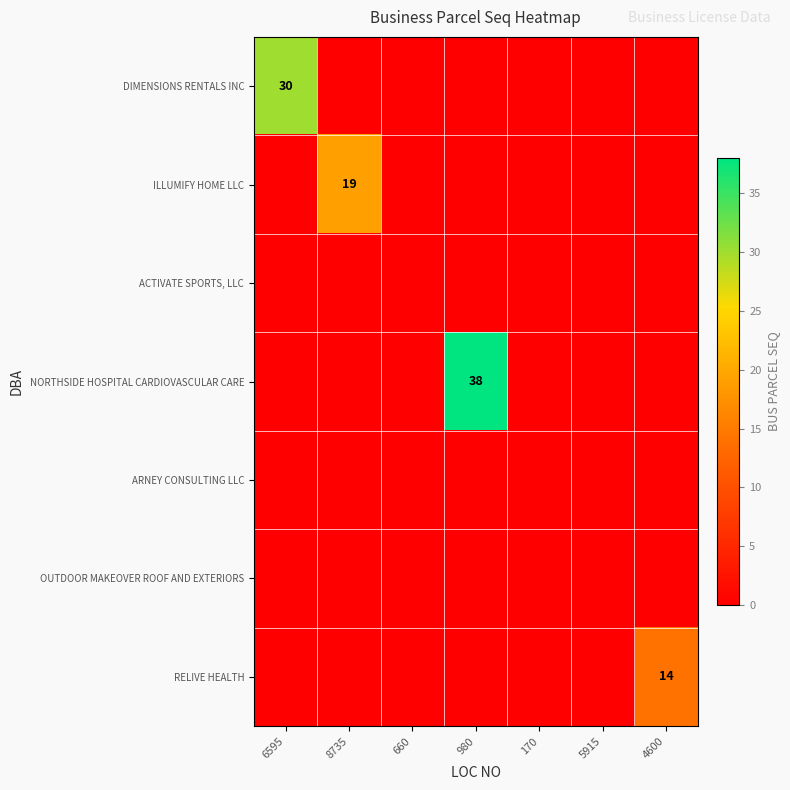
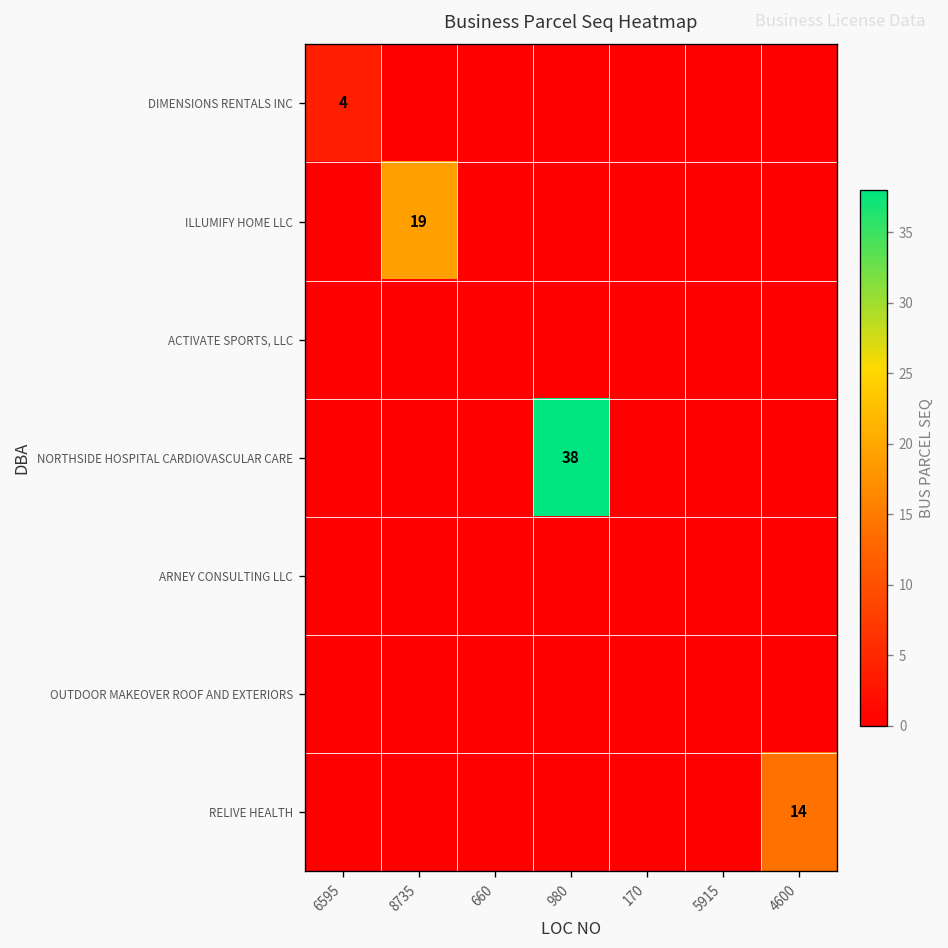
DIMENSIONS RENTALS INC, 6595: 30 -> 4
